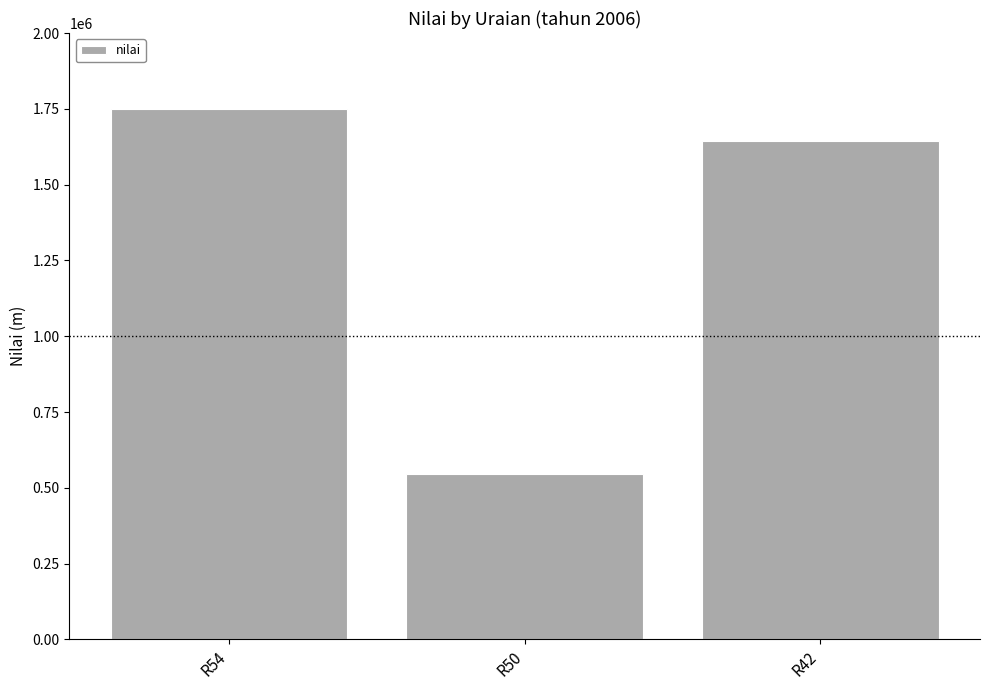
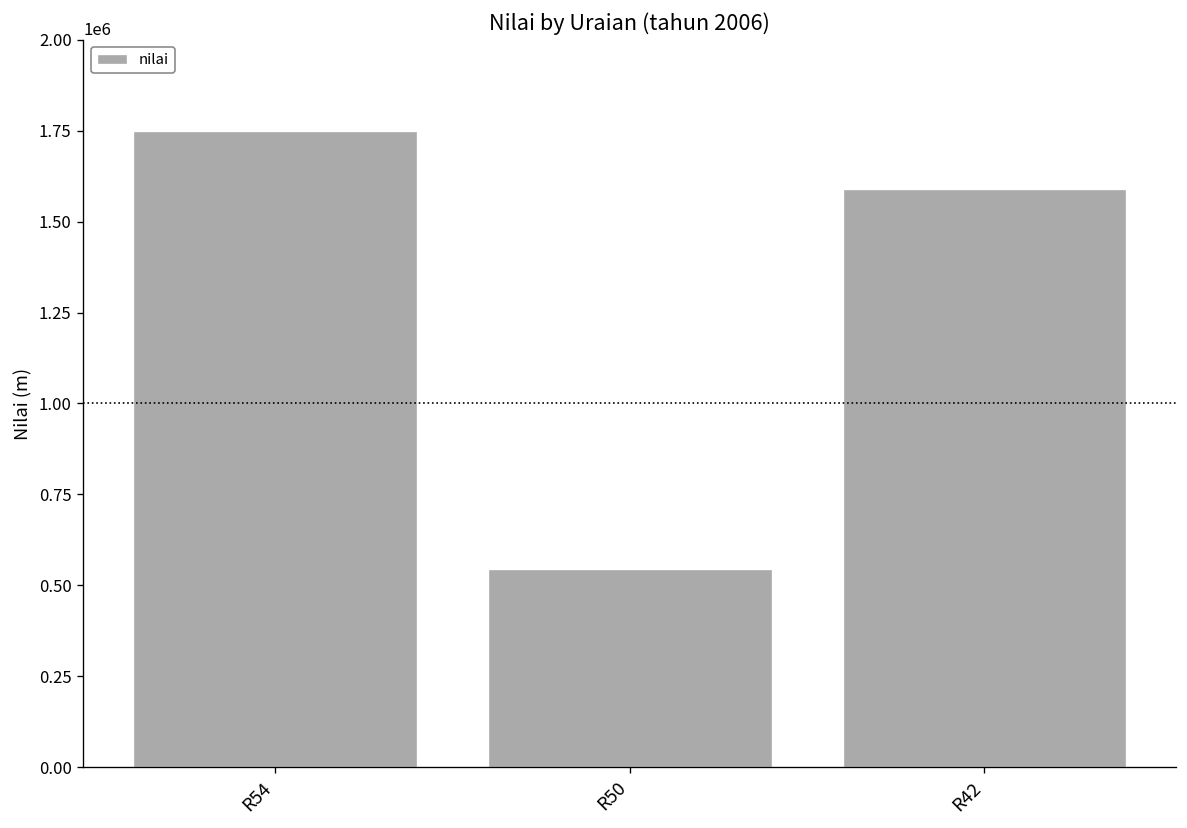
R42: 1640000 -> 1590000
